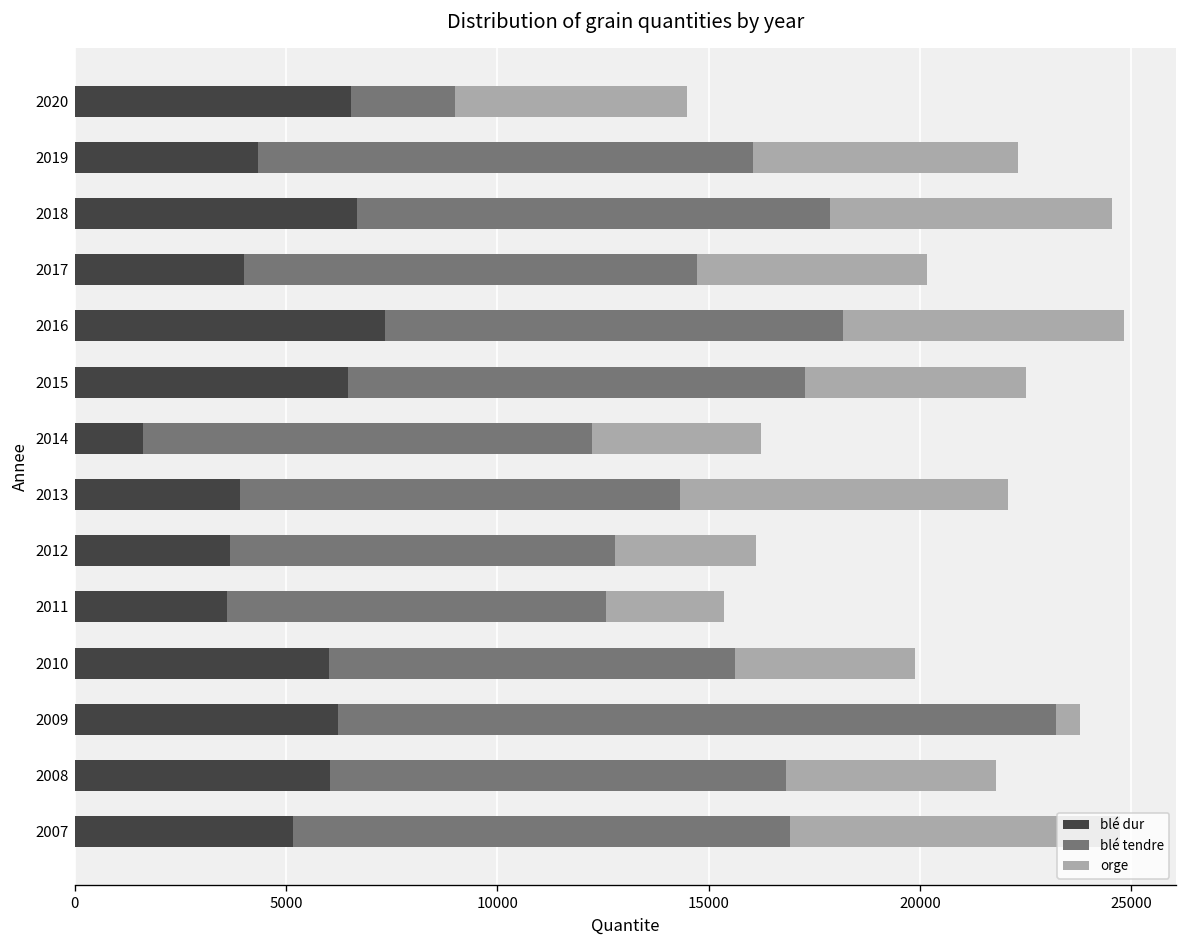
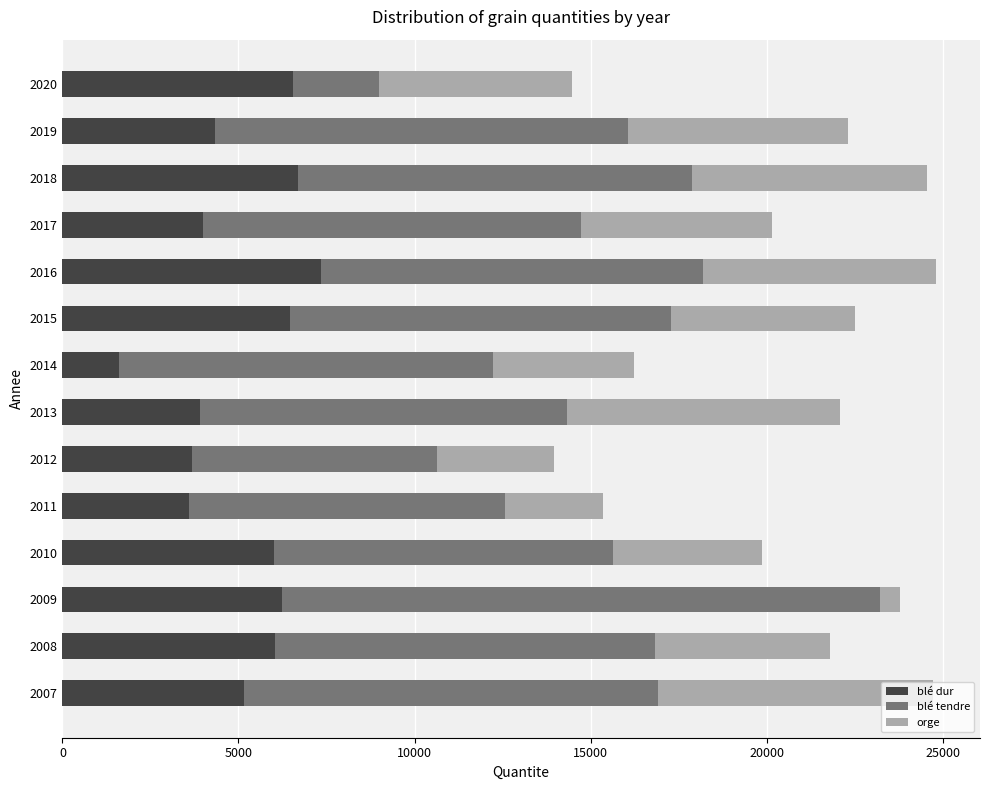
blé tendre, 2012: 9100 -> 7000
